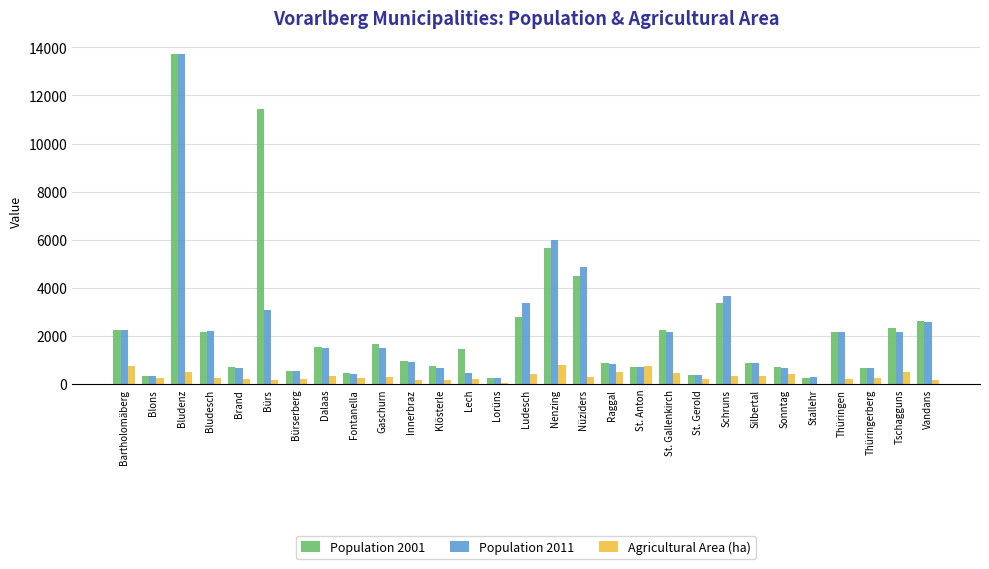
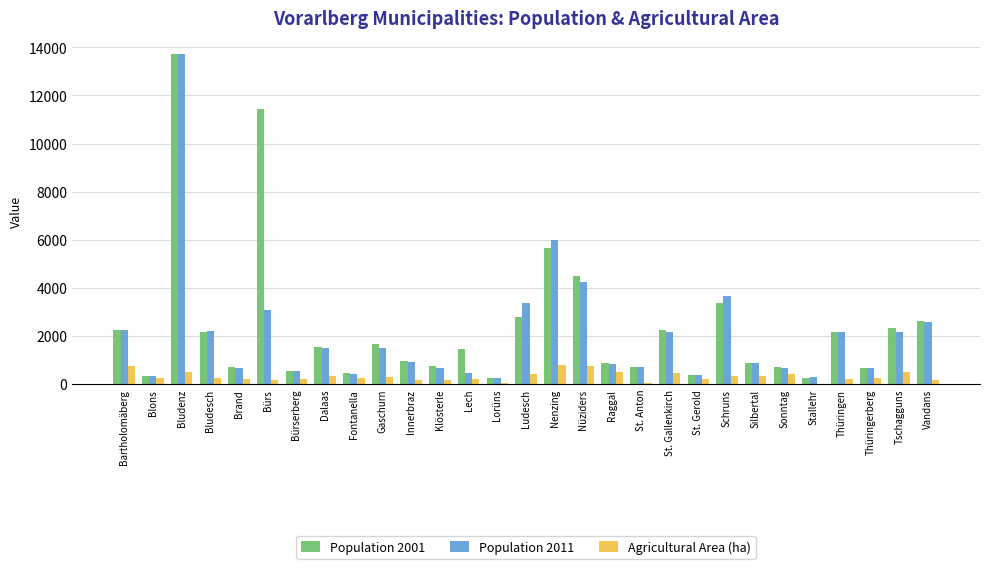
Population 2011, Nüziders: 4900 -> 4300
Agricultural Area (ha), Nüziders: 300 -> 800
Agricultural Area (ha), St. Anton: 800 -> 0
